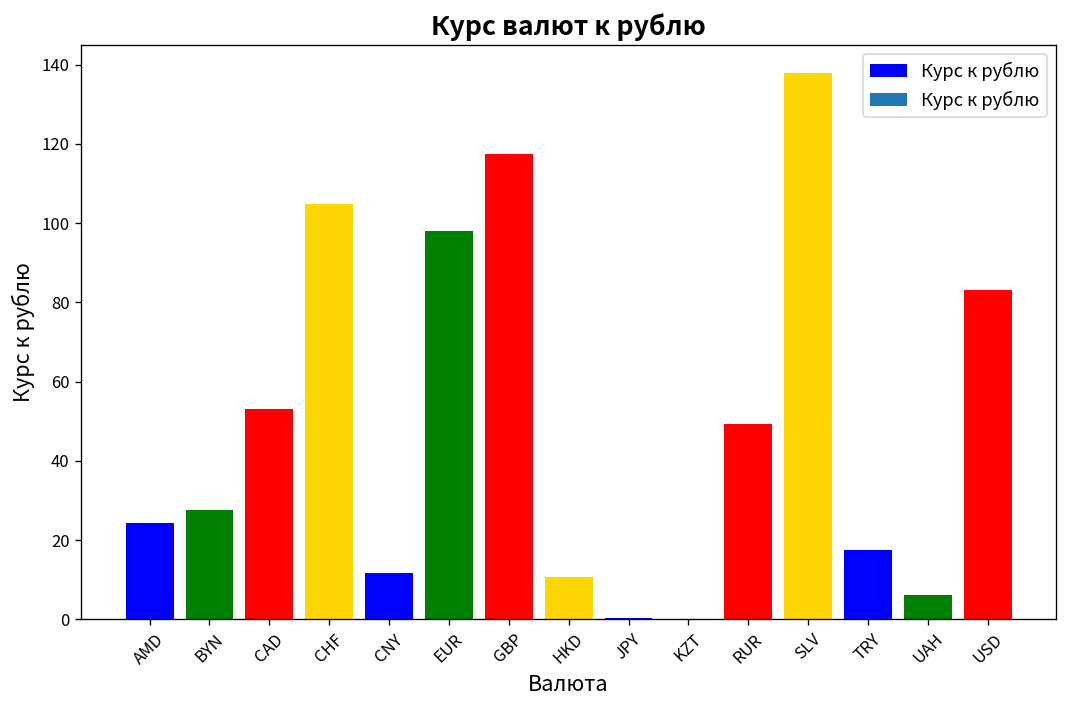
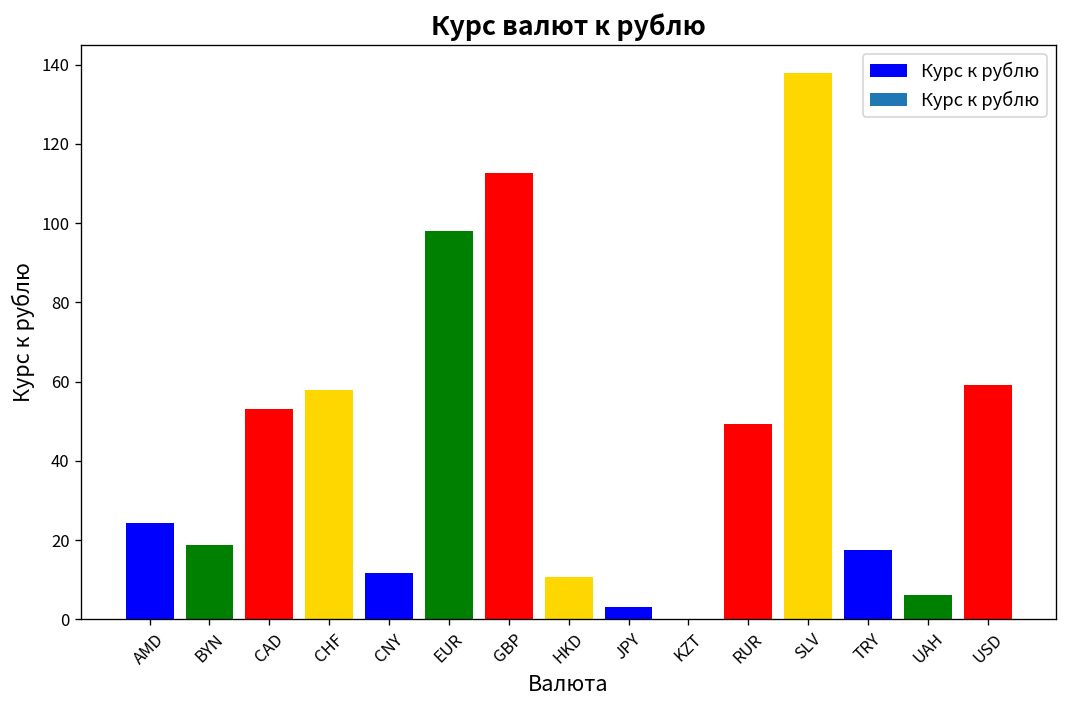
BYN: 28 -> 19
CHF: 105 -> 58
GBP: 117 -> 113
JPY: 0 -> 3
USD: 83 -> 59
